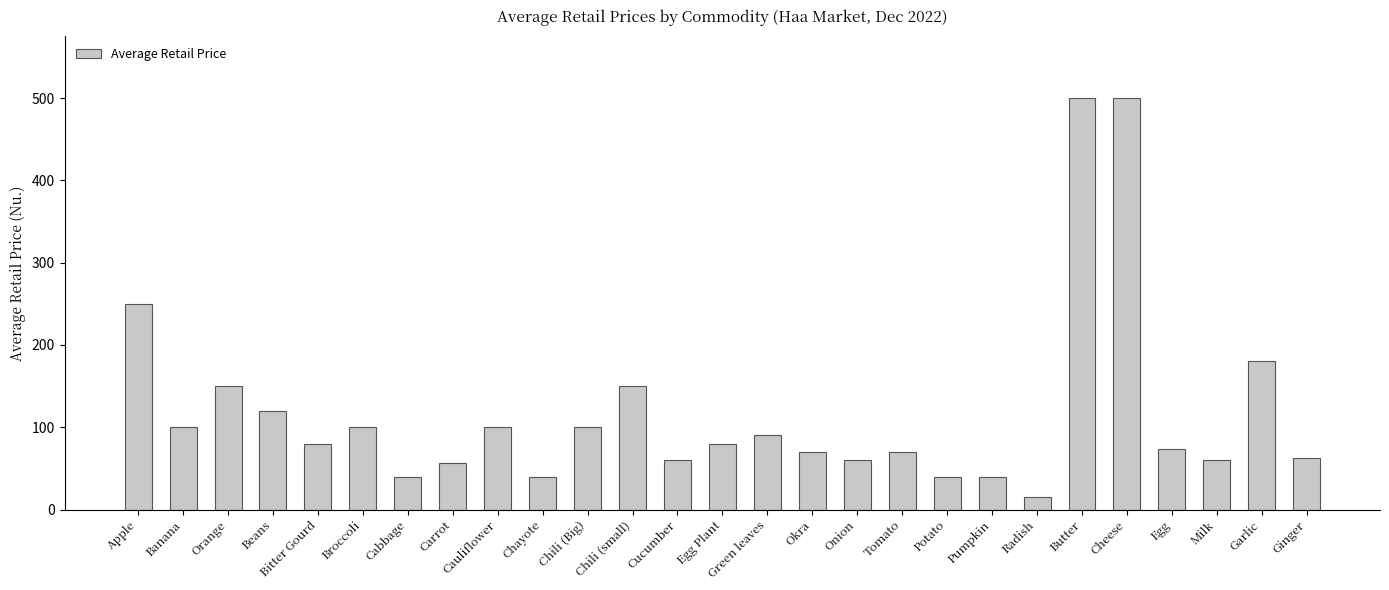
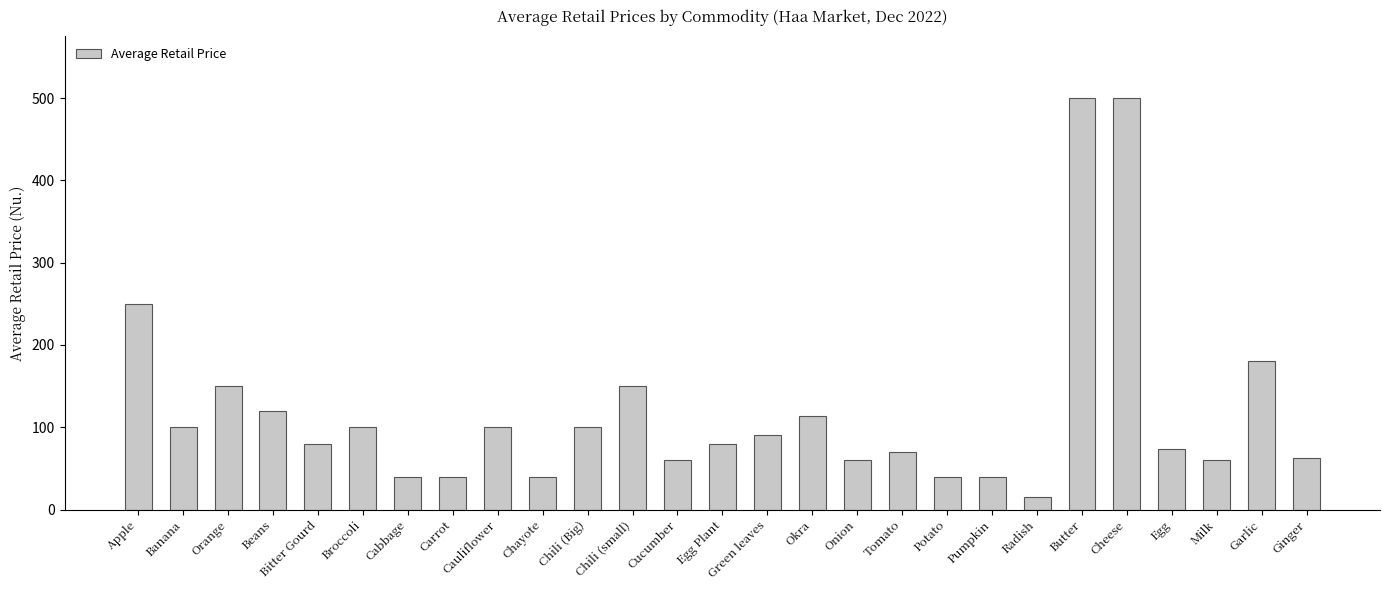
Carrot: 60 -> 40
Okra: 70 -> 110
